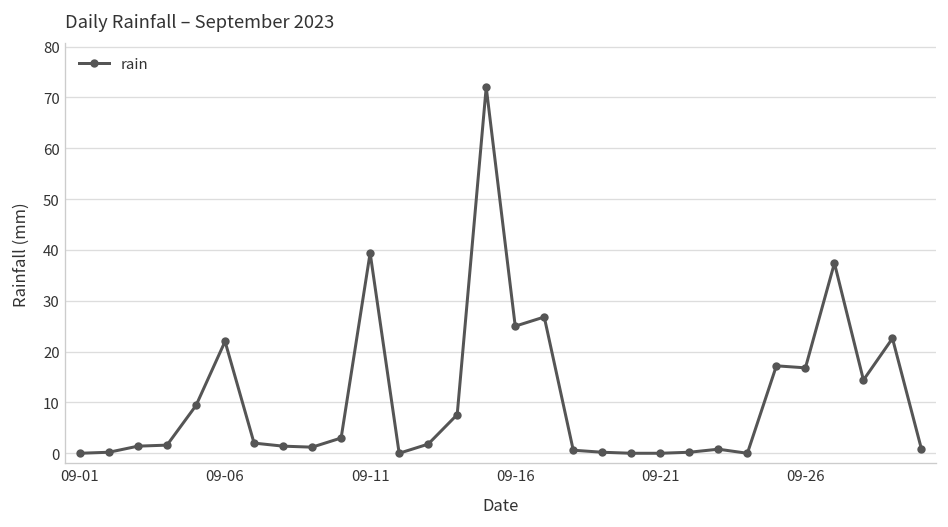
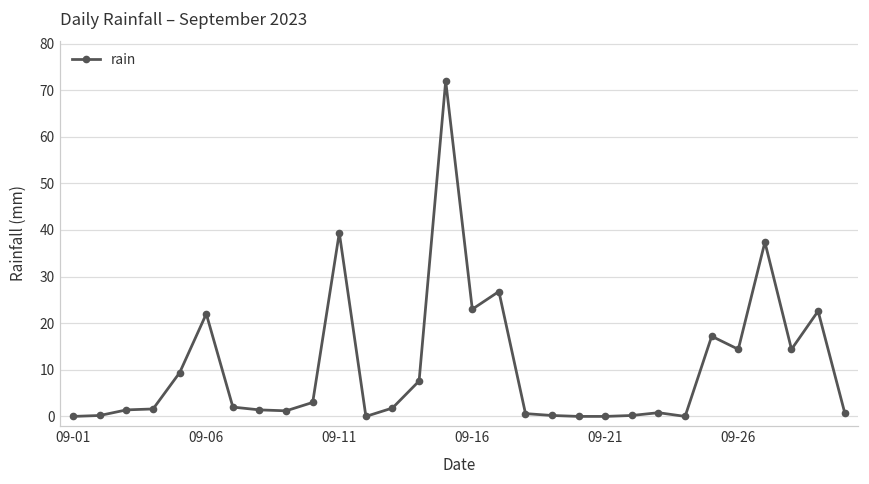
09-16: 25 -> 23
09-26: 17 -> 14
